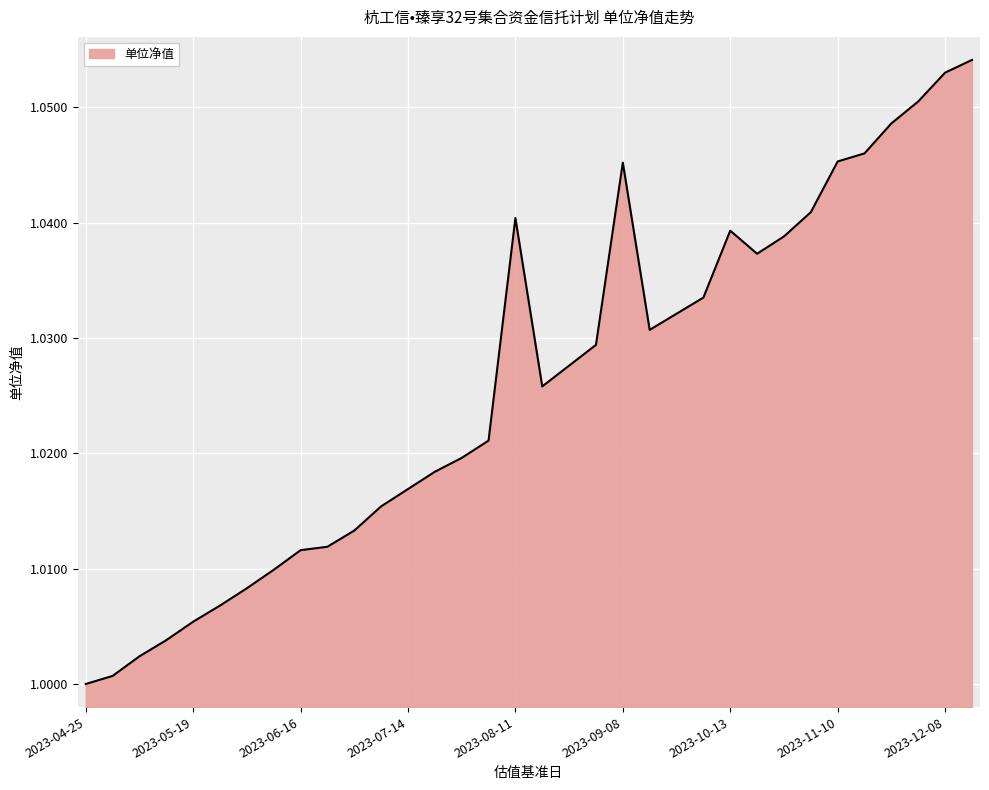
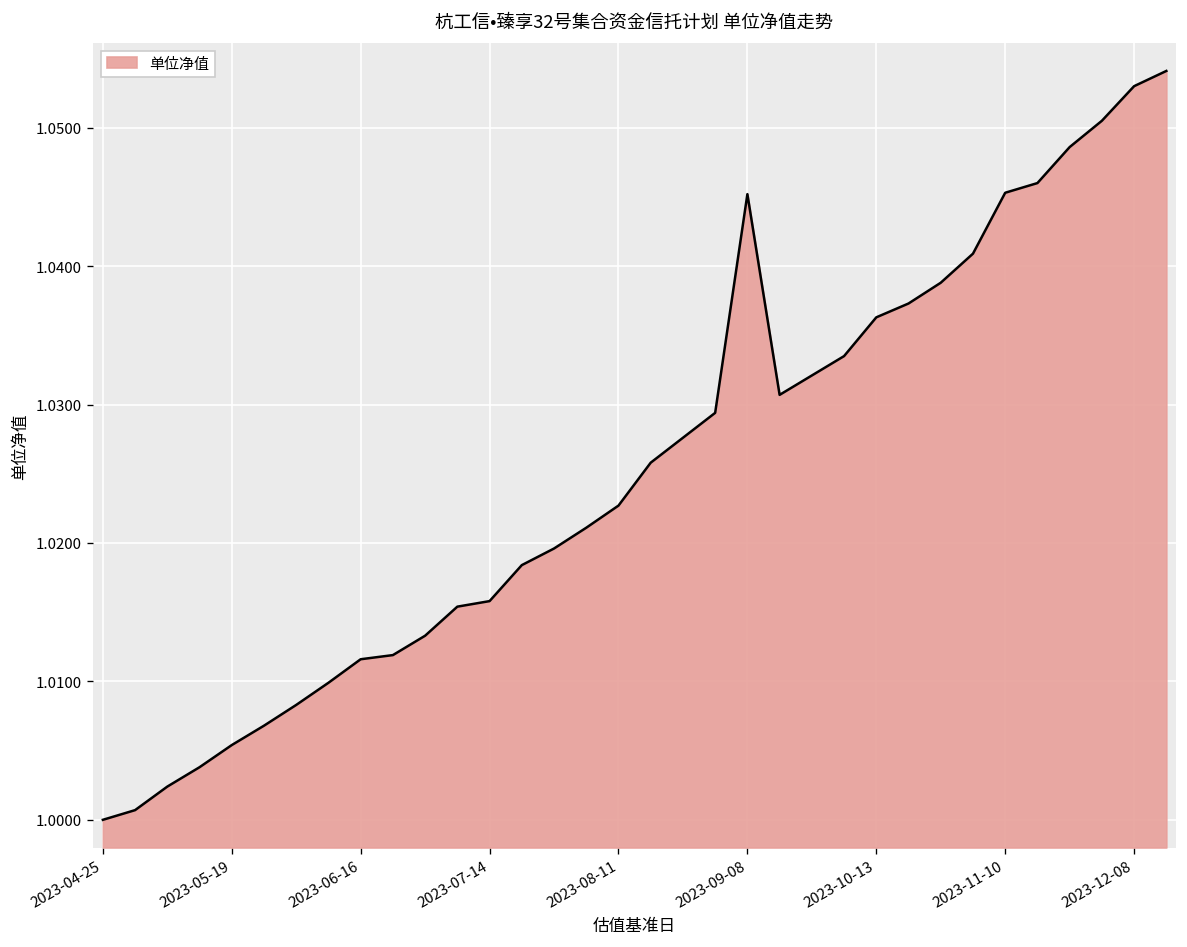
2023-07-14: 1.0169 -> 1.0158
2023-08-11: 1.0404 -> 1.0227
2023-10-13: 1.0393 -> 1.0363
